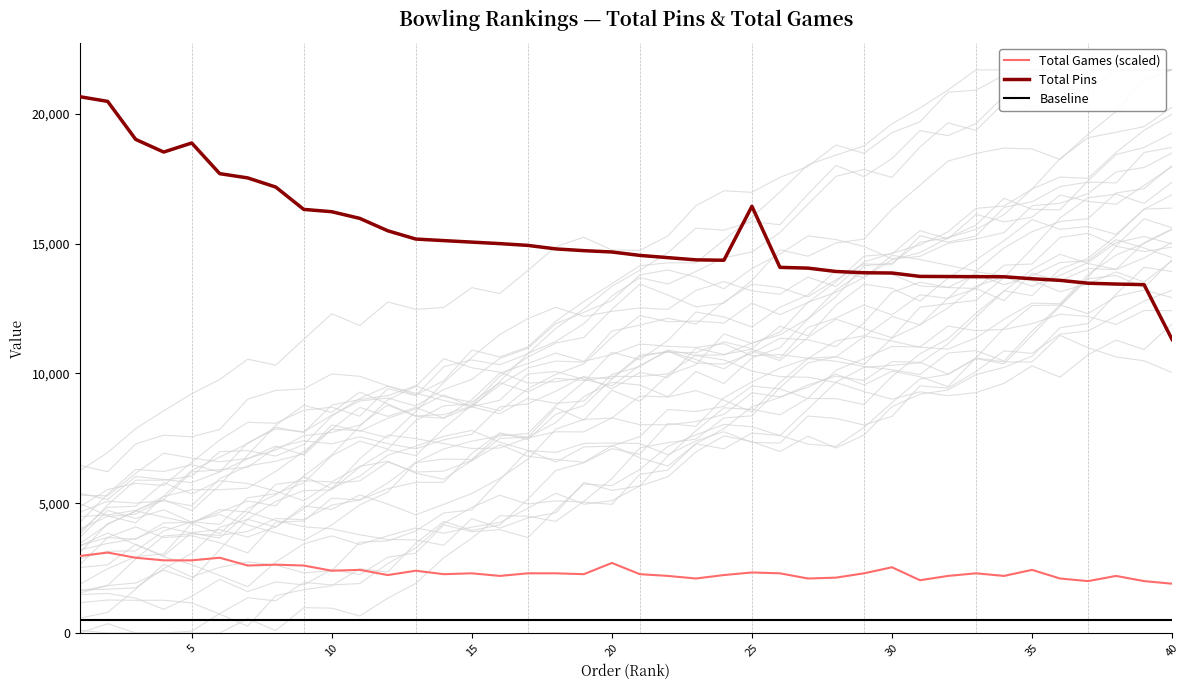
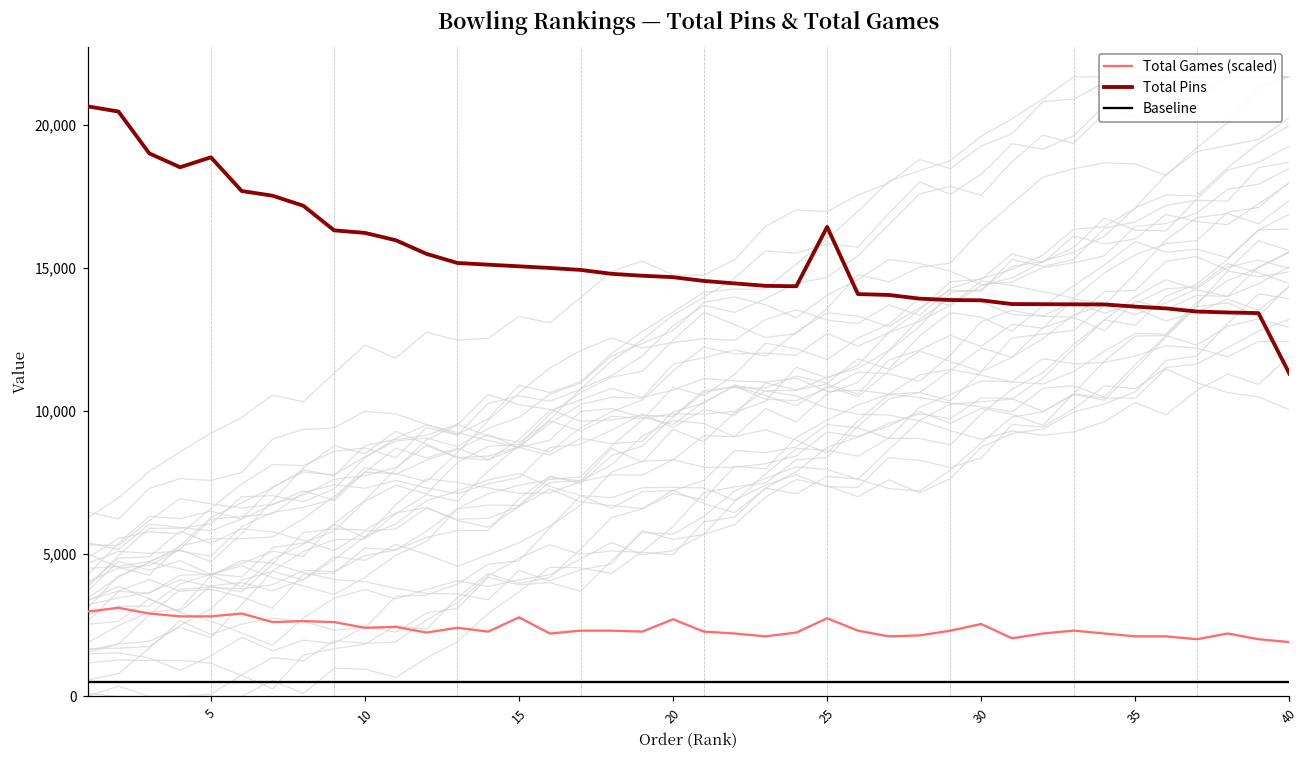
Total Games (scaled), 15: 2,300 -> 2,800
Total Games (scaled), 25: 2,300 -> 2,700
Total Games (scaled), 35: 2,400 -> 2,100
